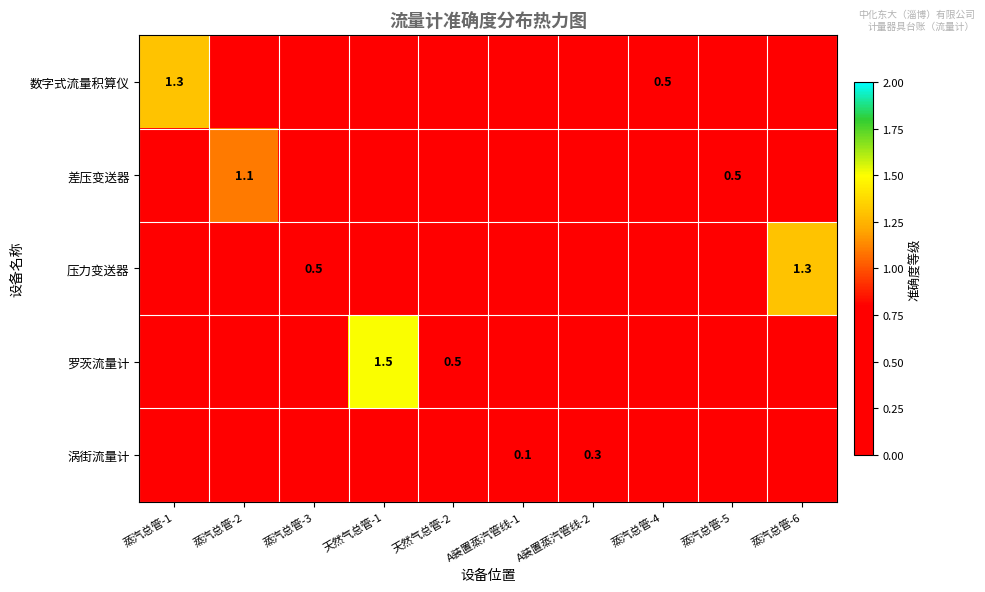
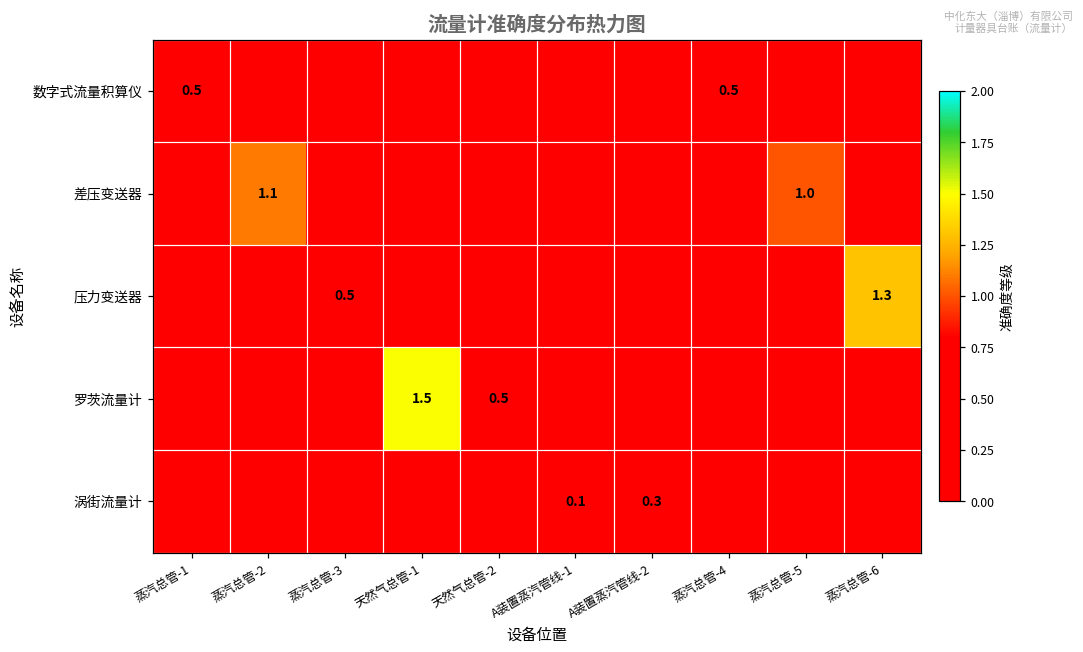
数字式流量积算仪, 蒸汽总管-1: 1.3 -> 0.5
差压变送器, 蒸汽总管-5: 0.5 -> 1.0
